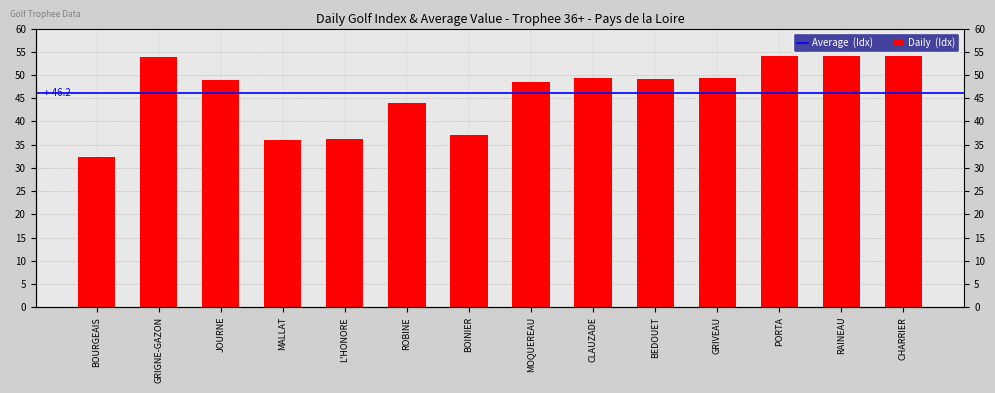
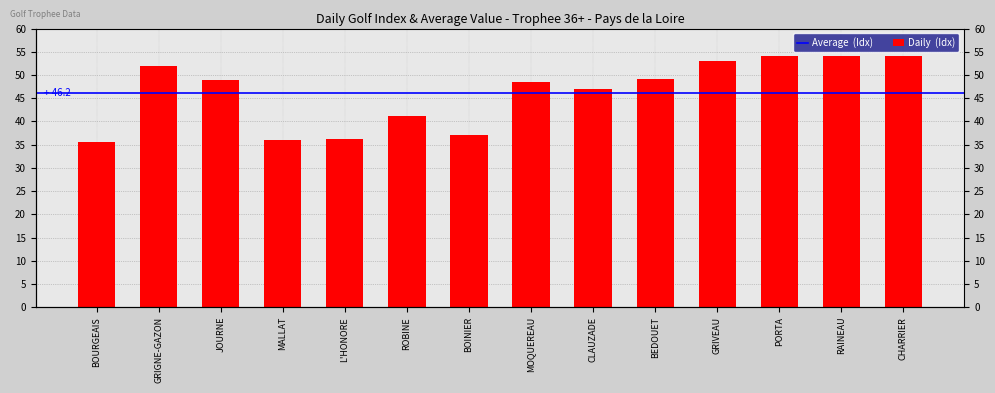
BOURGEAIS: 32 -> 36
GRIGNE-GAZON: 54 -> 52
ROBINE: 44 -> 41
CLAUZADE: 49 -> 47
GRIVEAU: 49 -> 53
